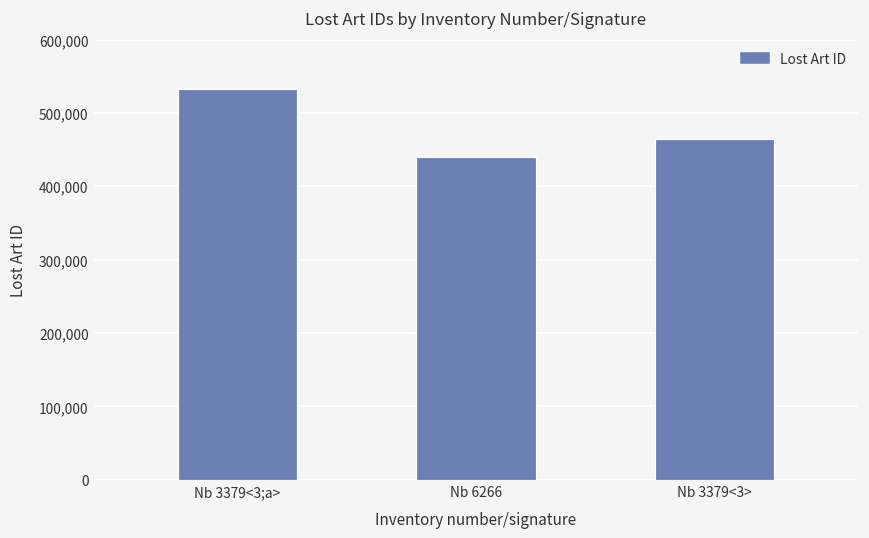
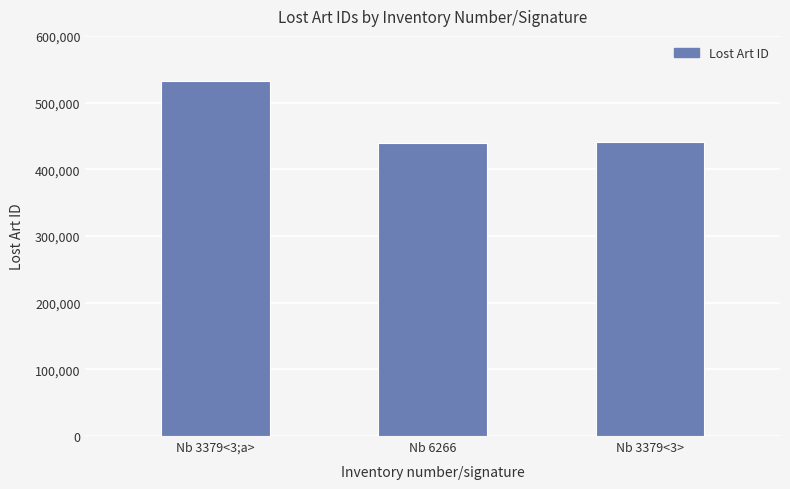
Nb 3379<3>: 460,000 -> 440,000
